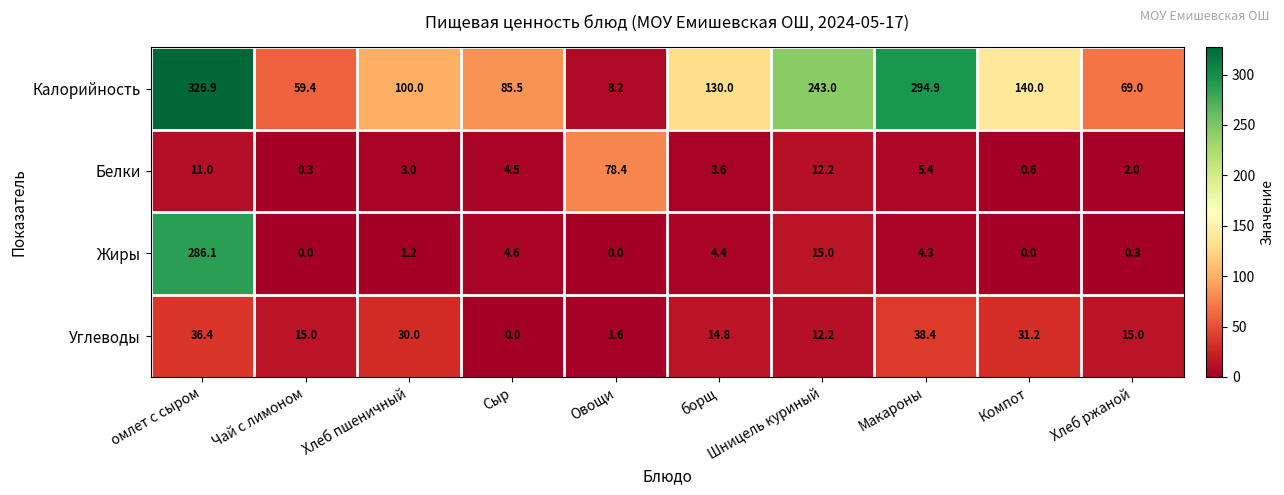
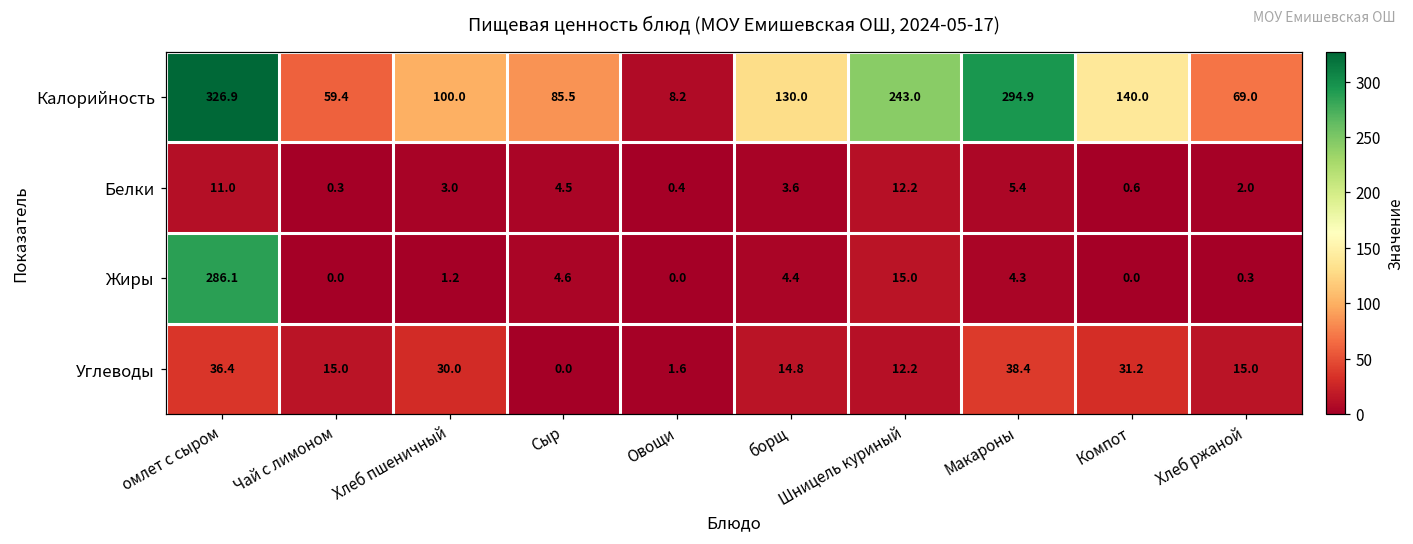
Белки, Овощи: 78.4 -> 0.4
